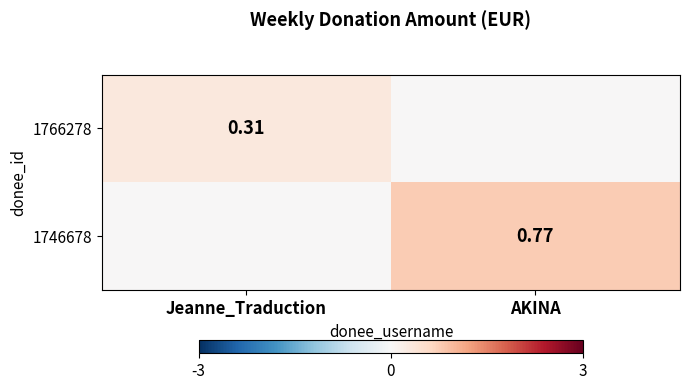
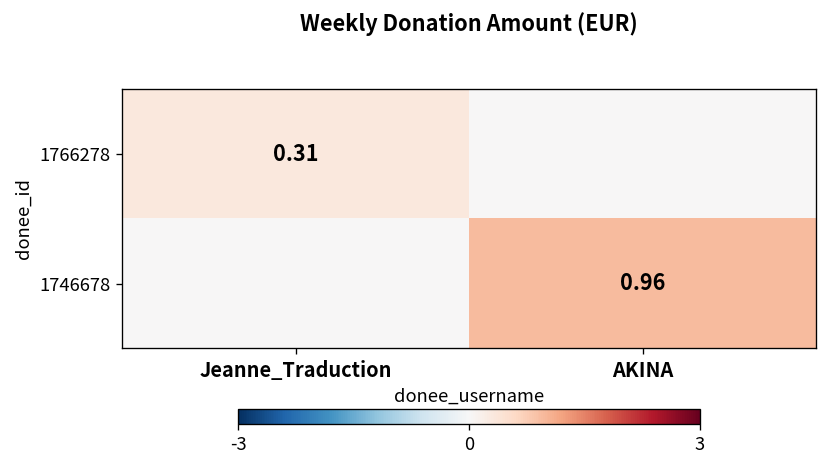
1746678, AKINA: 0.77 -> 0.96
